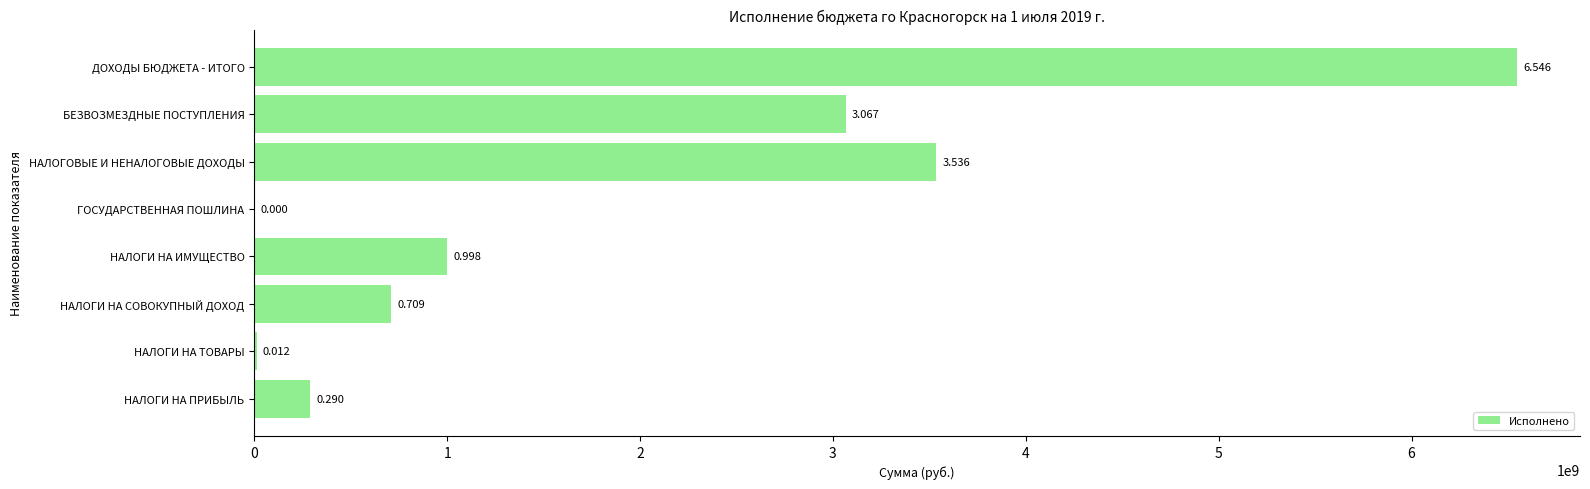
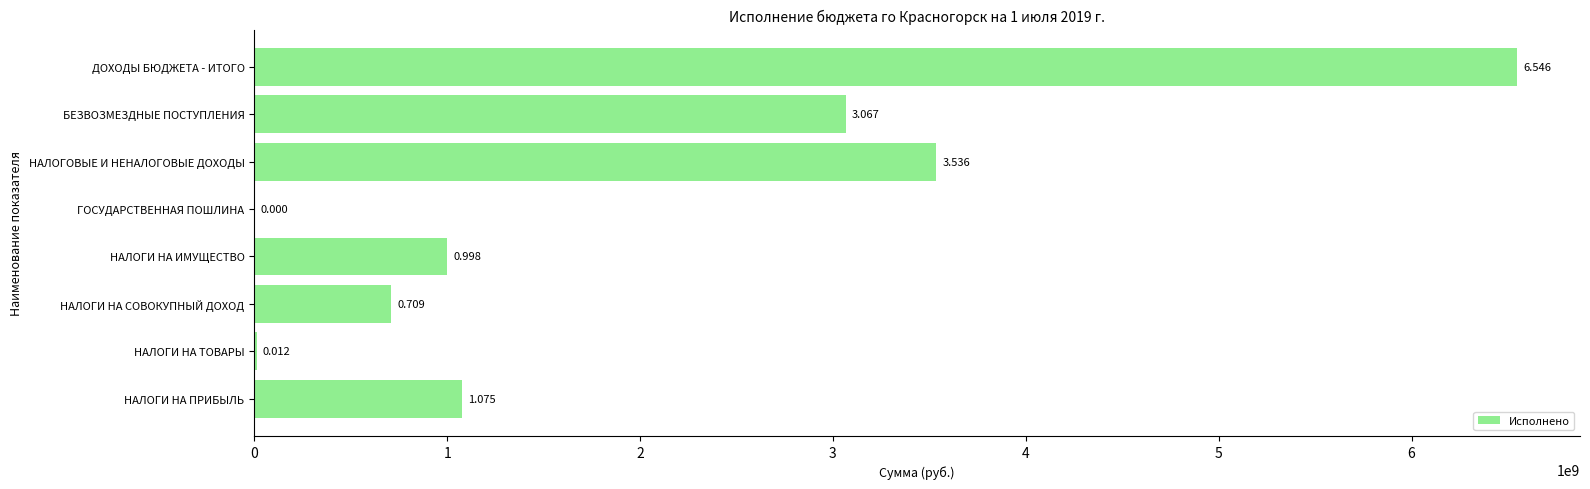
НАЛОГИ НА ПРИБЫЛЬ: 0.290 -> 1.075
